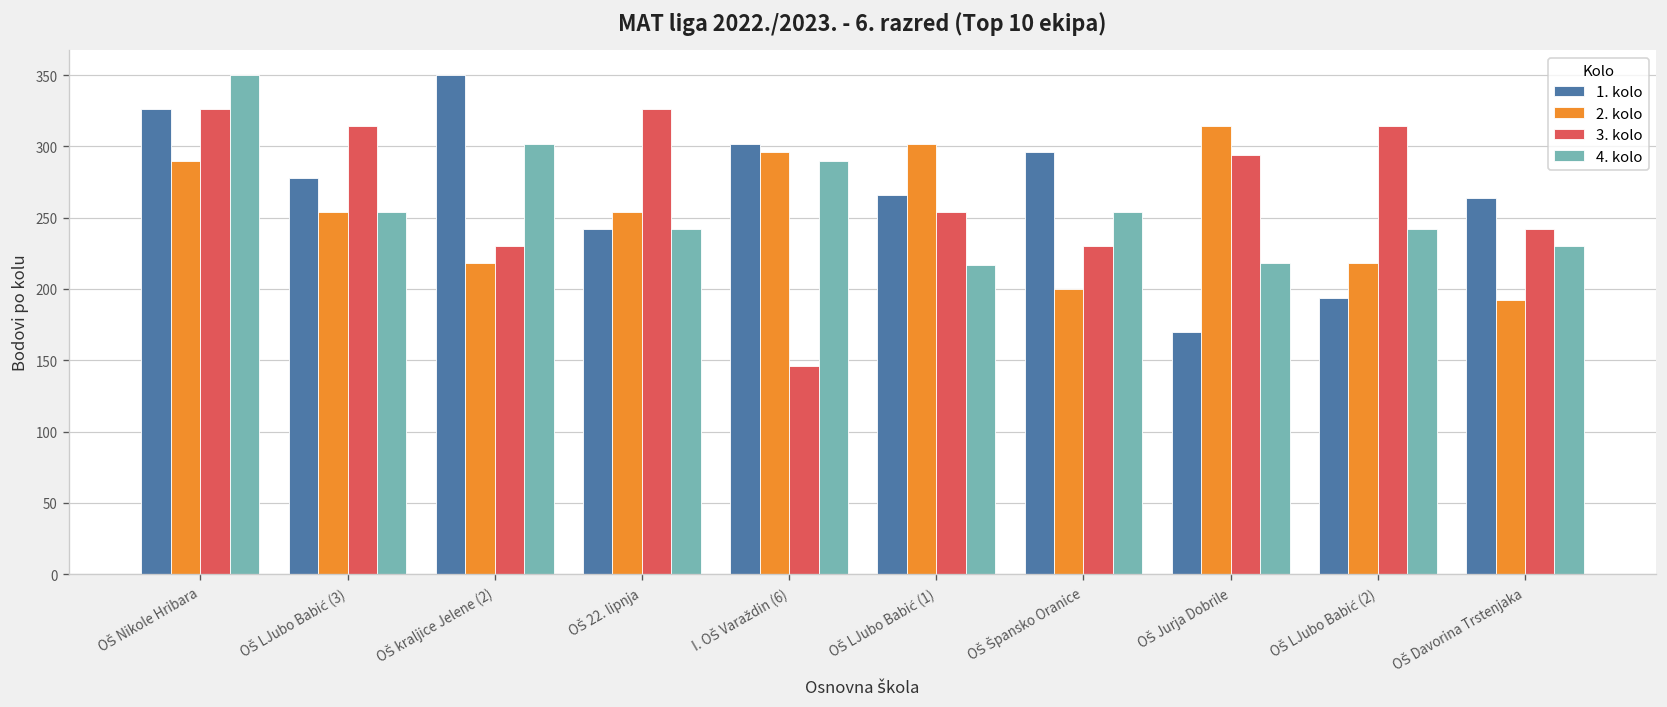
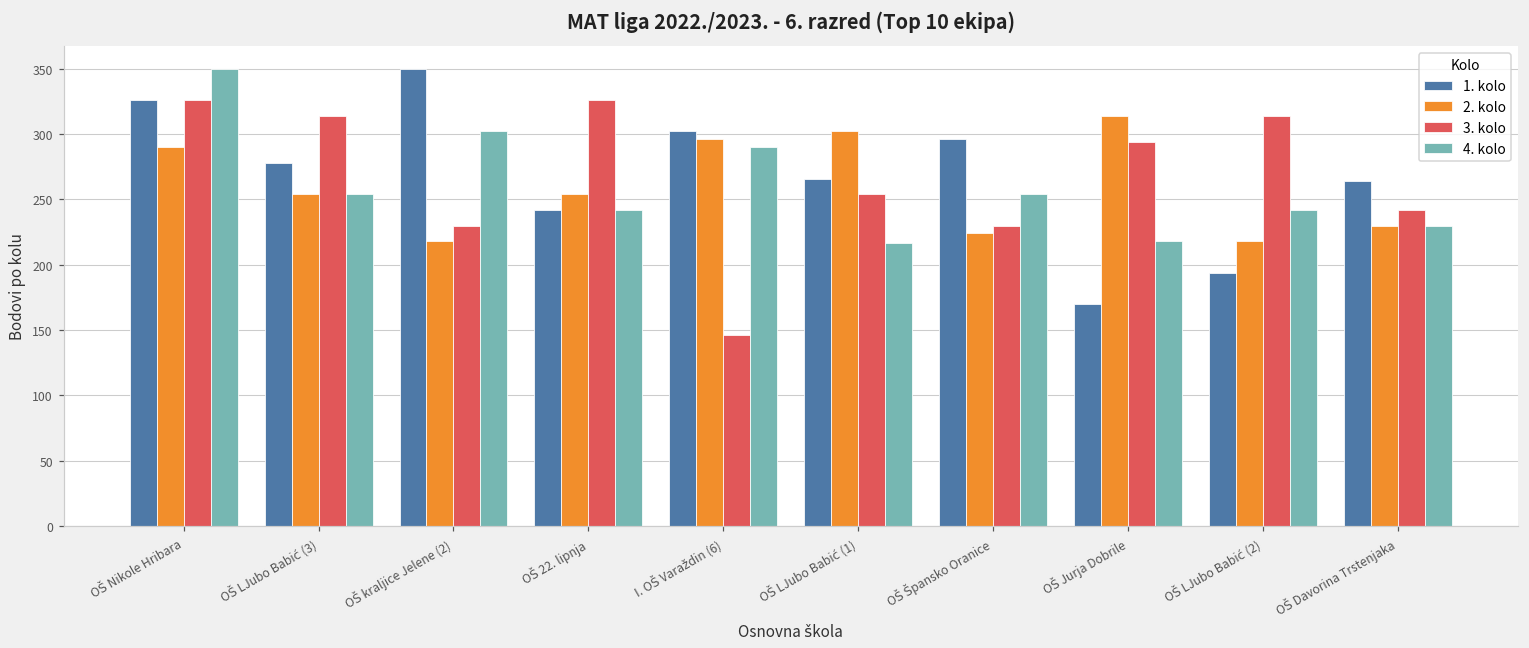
2. kolo, OŠ Špansko Oranice: 200 -> 224
2. kolo, OŠ Davorina Trstenjaka: 192 -> 230
